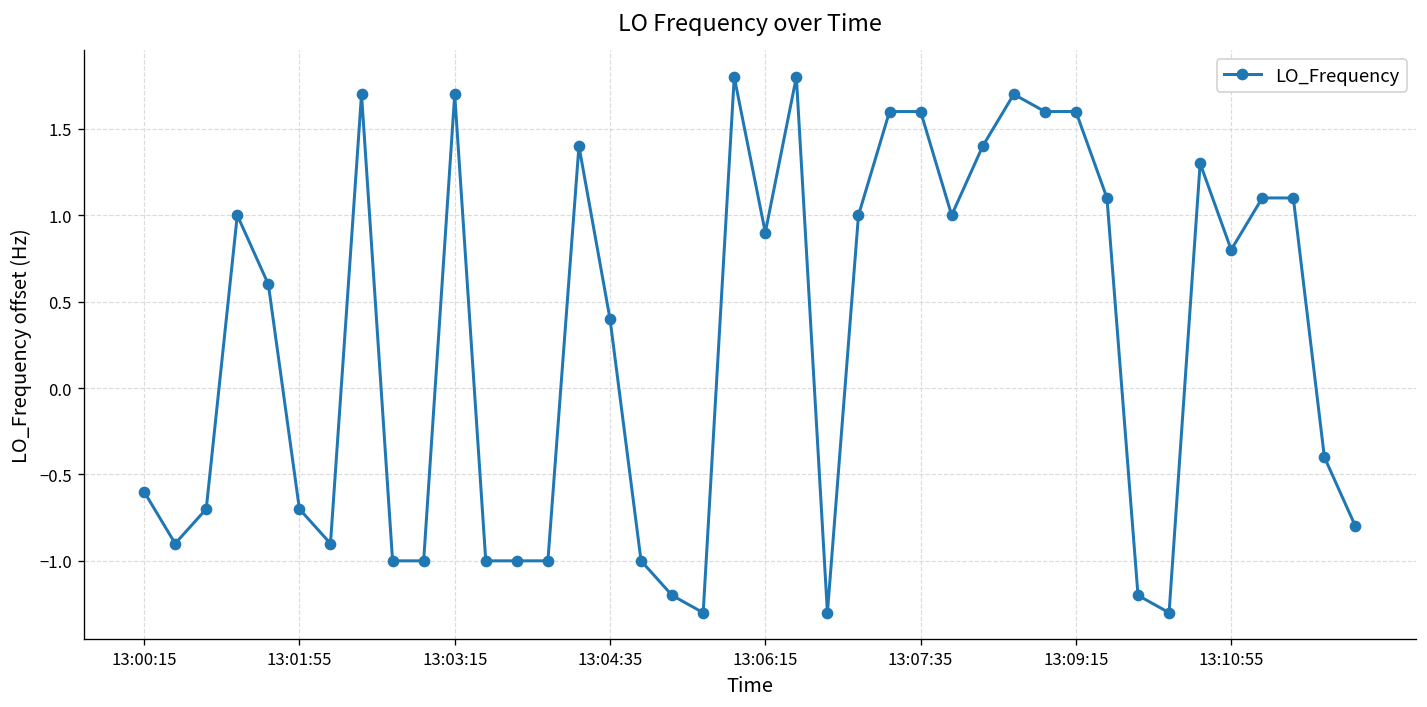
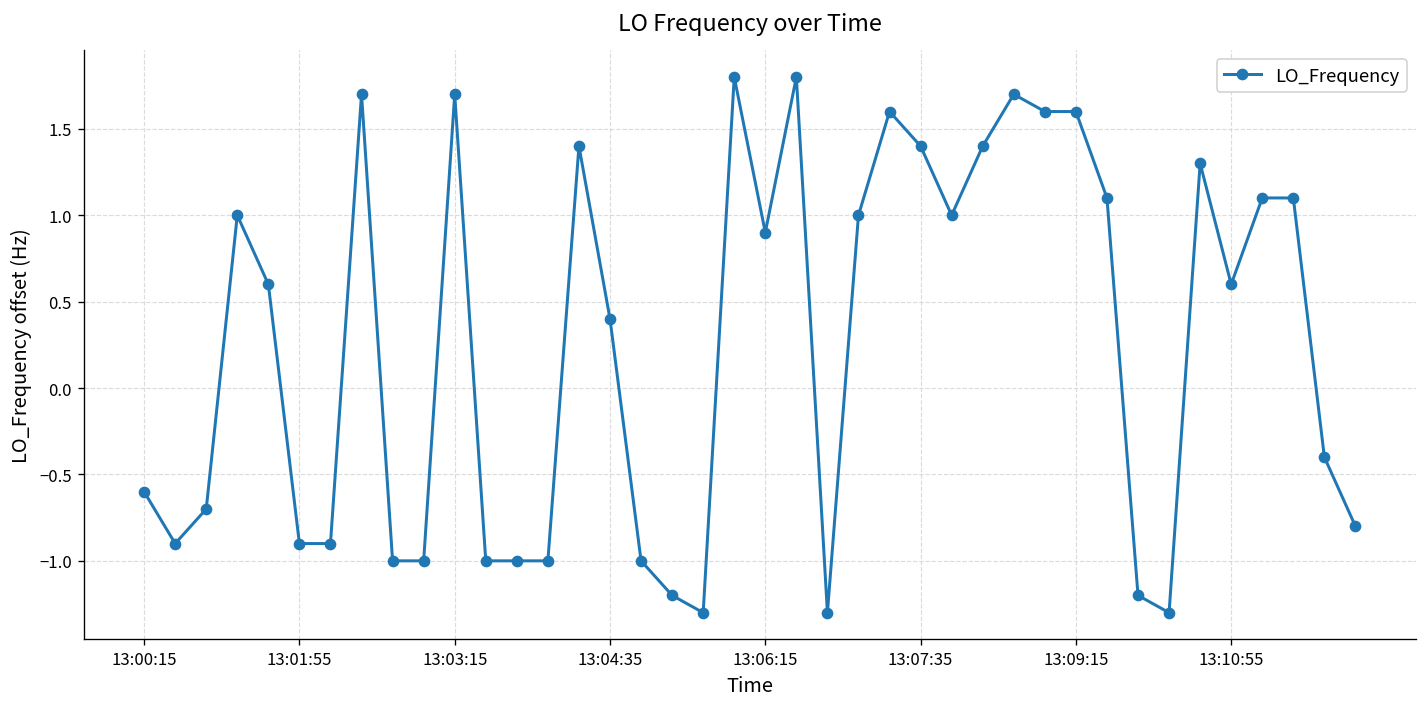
13:01:55: -0.70 -> -0.90
13:07:35: 1.60 -> 1.40
13:10:55: 0.80 -> 0.60
